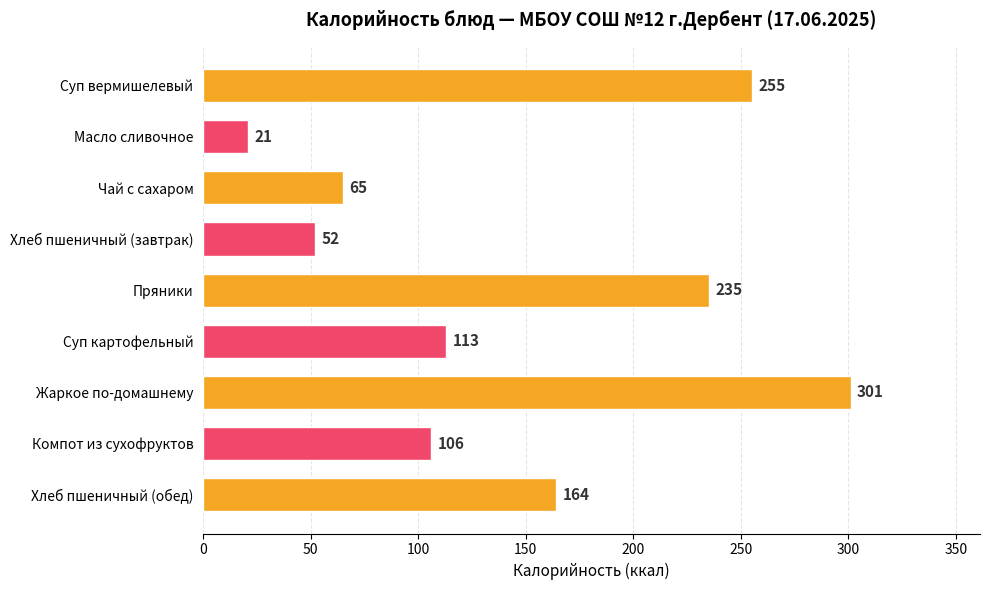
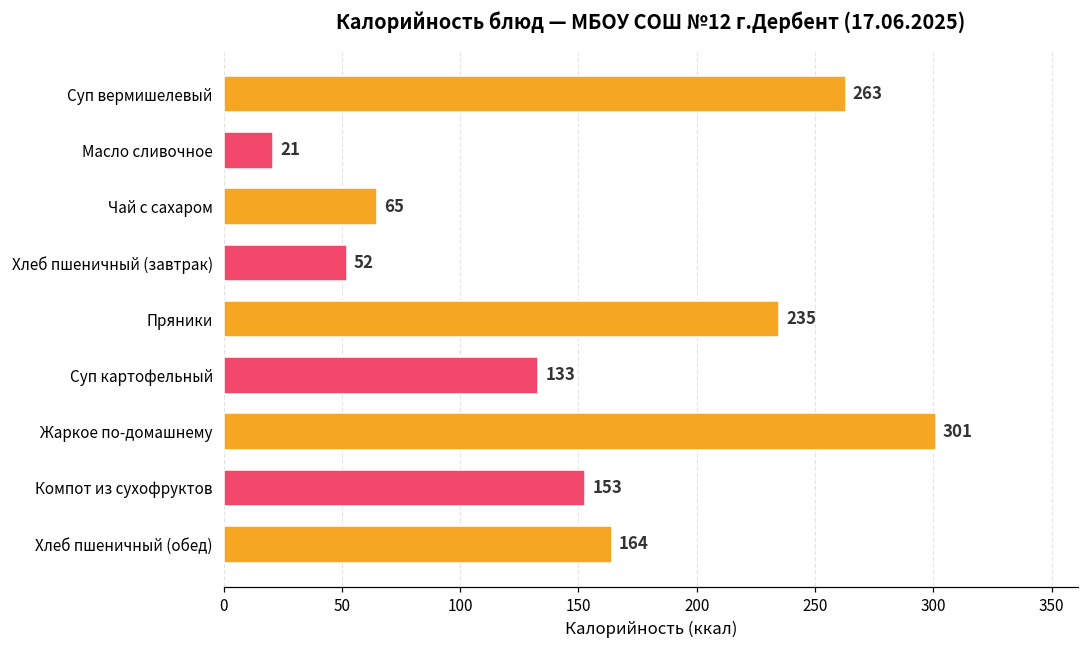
Суп вермишелевый: 255 -> 263
Суп картофельный: 113 -> 133
Компот из сухофруктов: 106 -> 153
